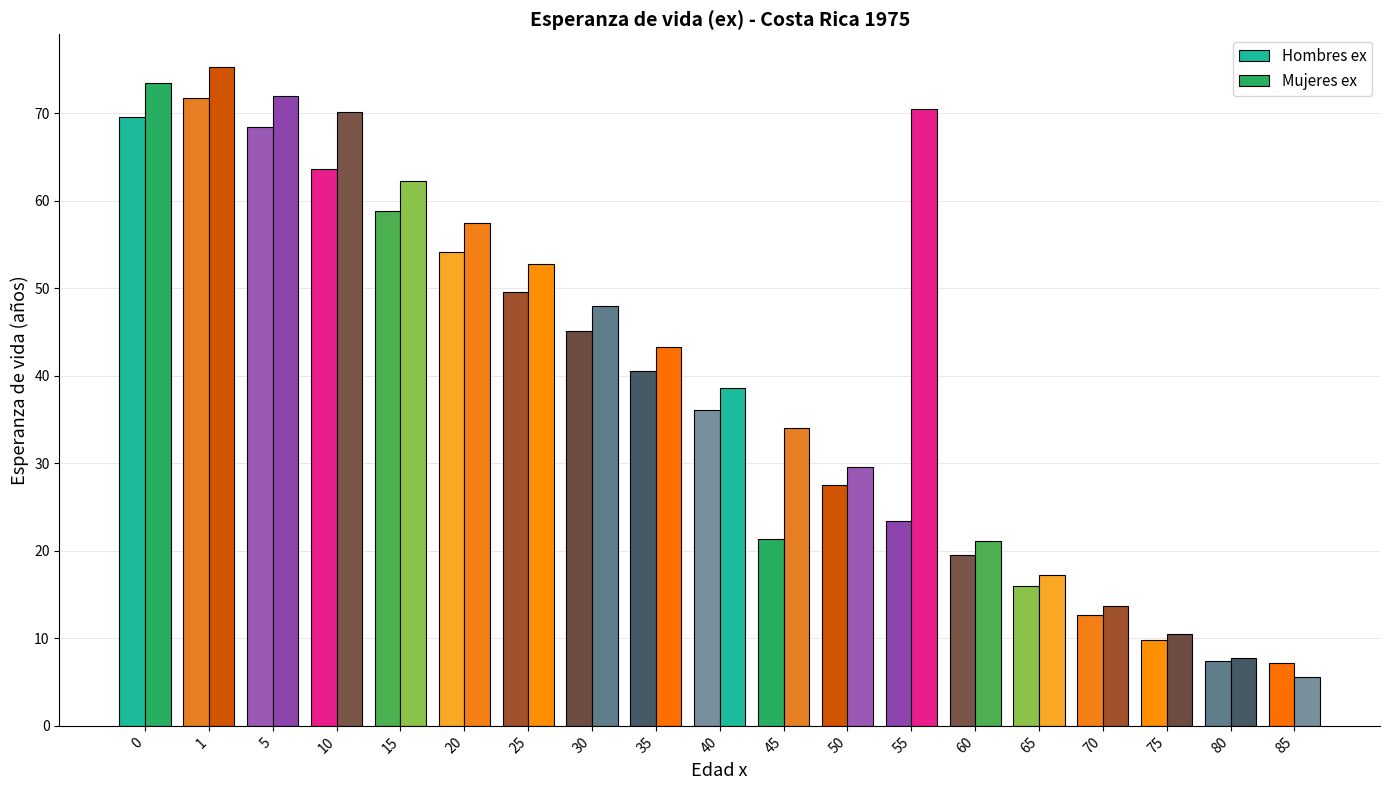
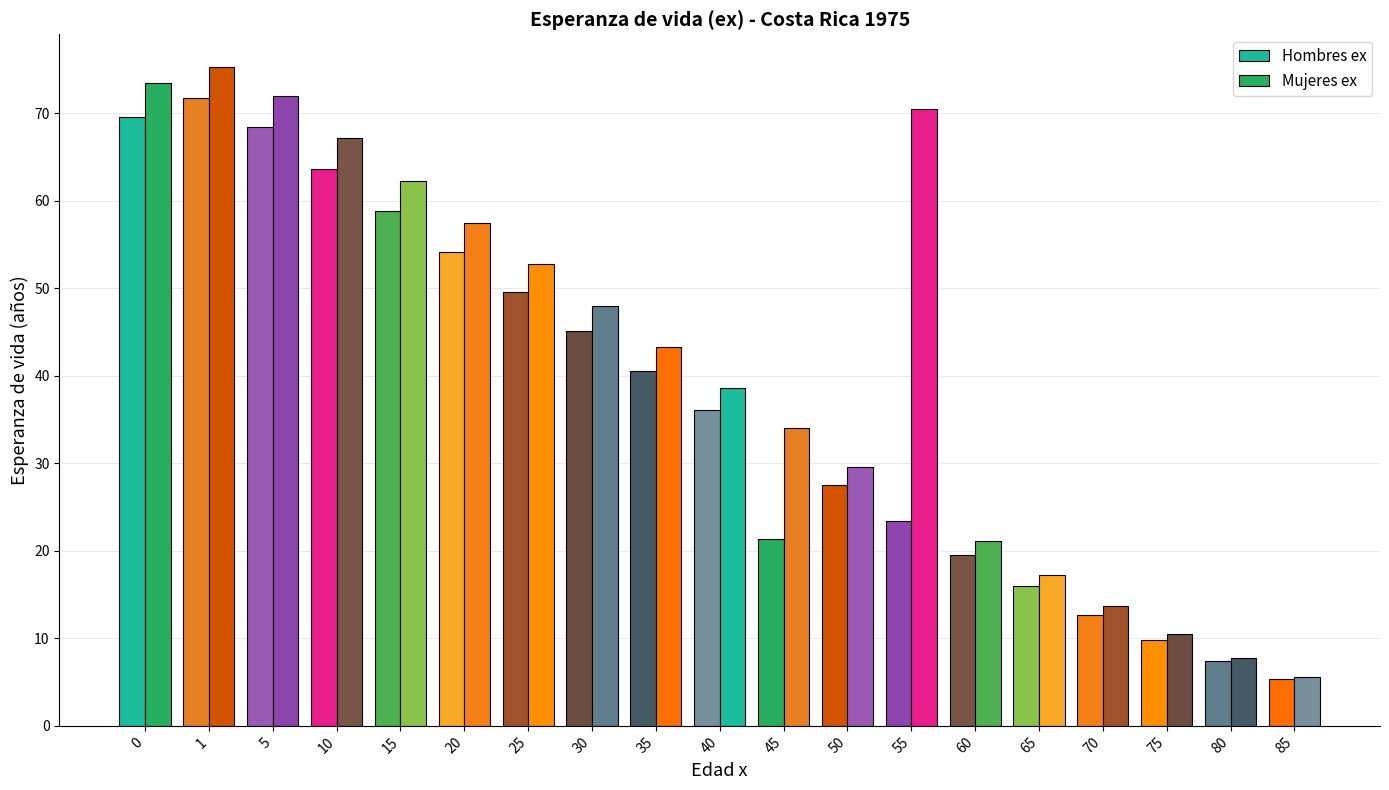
Mujeres ex, 10: 70 -> 67
Hombres ex, 85: 7 -> 5
